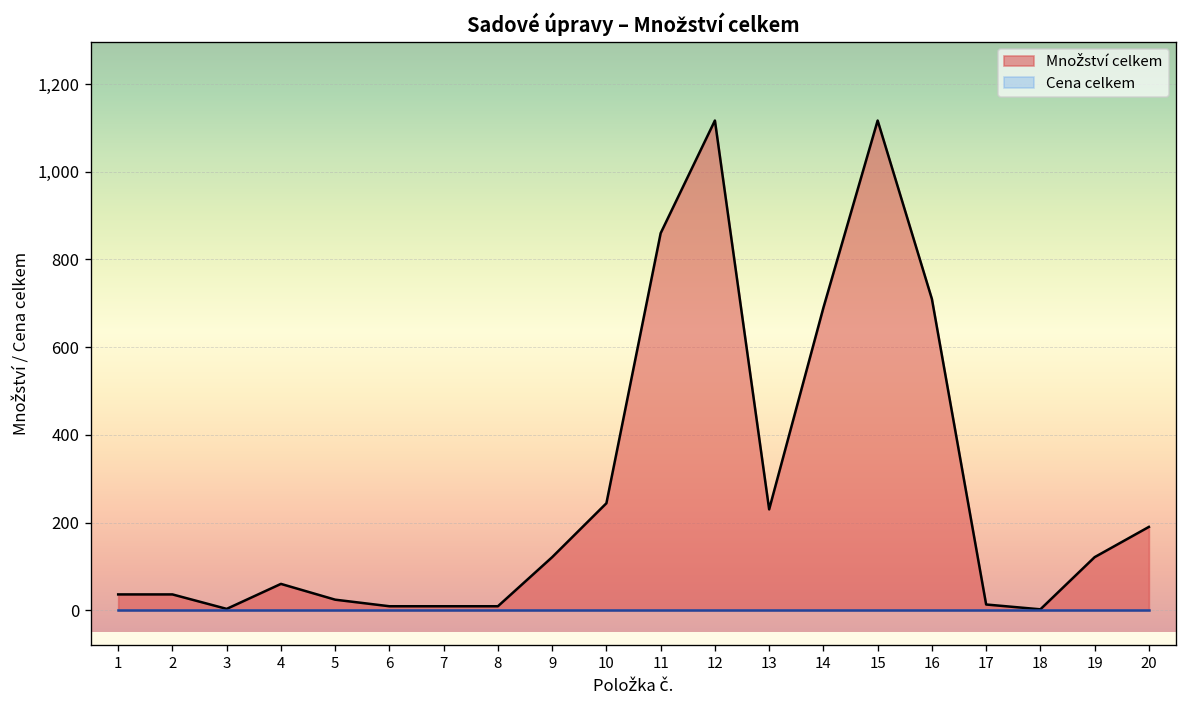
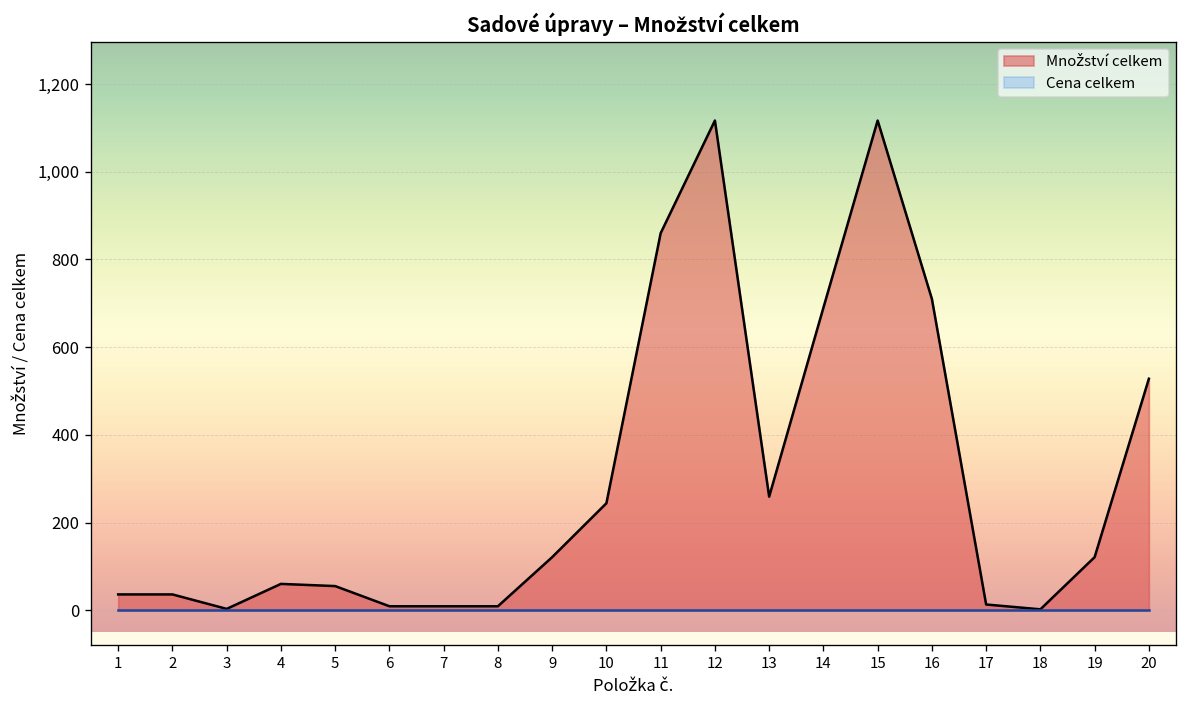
Množství celkem, 5: 20 -> 60
Množství celkem, 13: 230 -> 260
Množství celkem, 20: 190 -> 530
